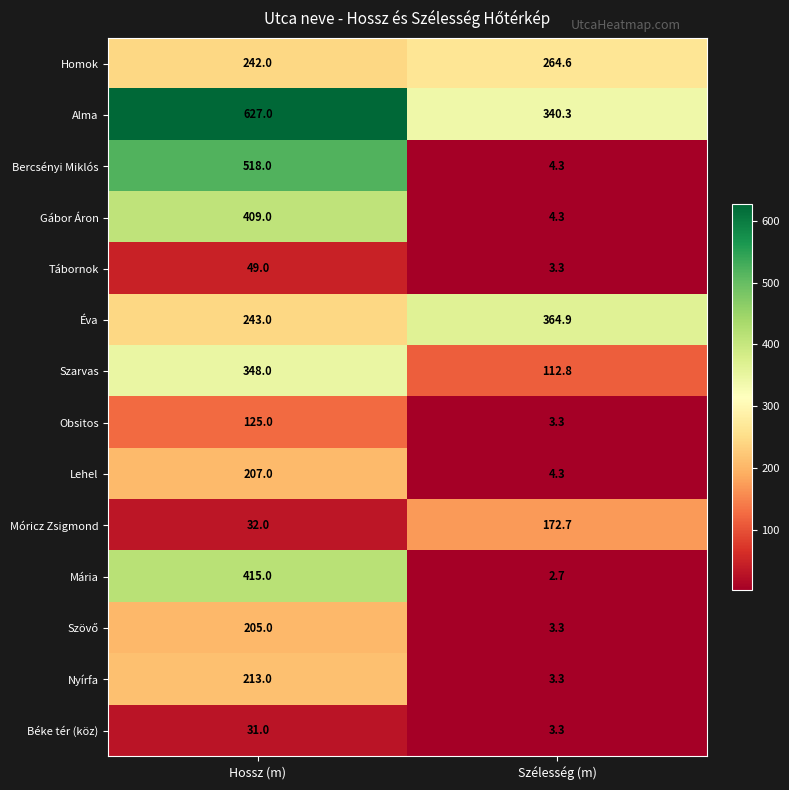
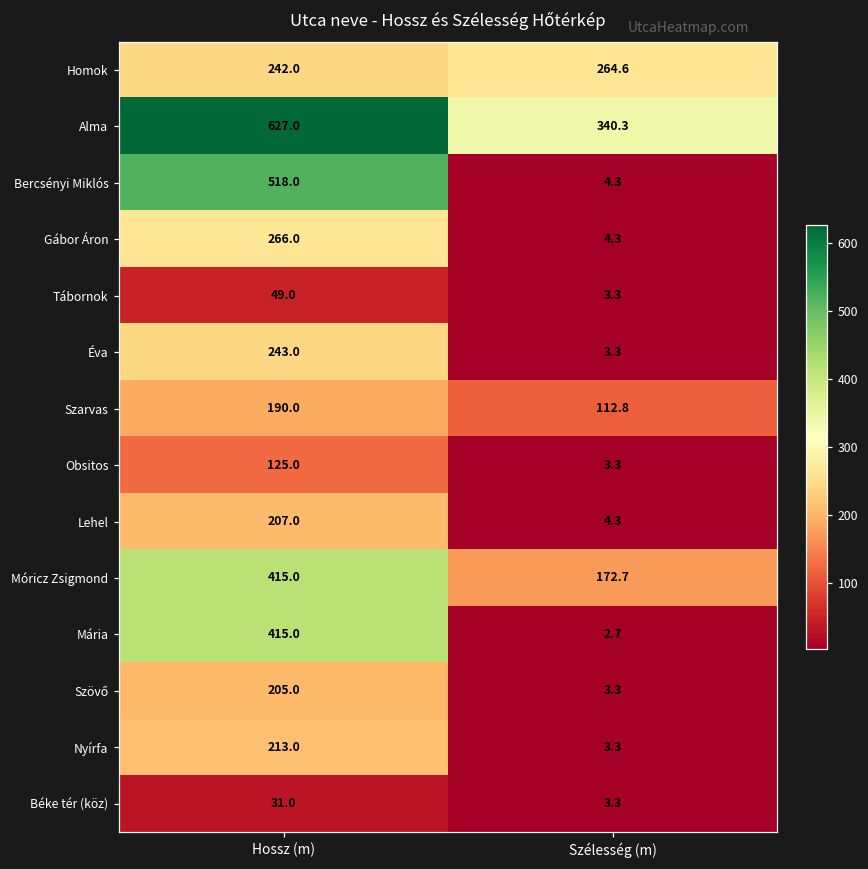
Gábor Áron, Hossz (m): 409.0 -> 266.0
Éva, Szélesség (m): 364.9 -> 3.3
Szarvas, Hossz (m): 348.0 -> 190.0
Móricz Zsigmond, Hossz (m): 32.0 -> 415.0
